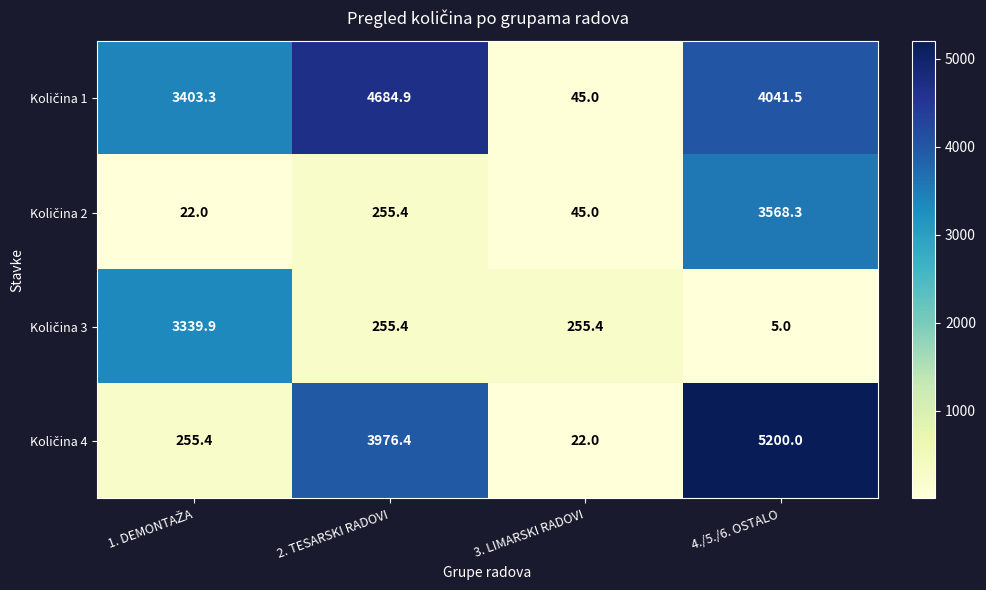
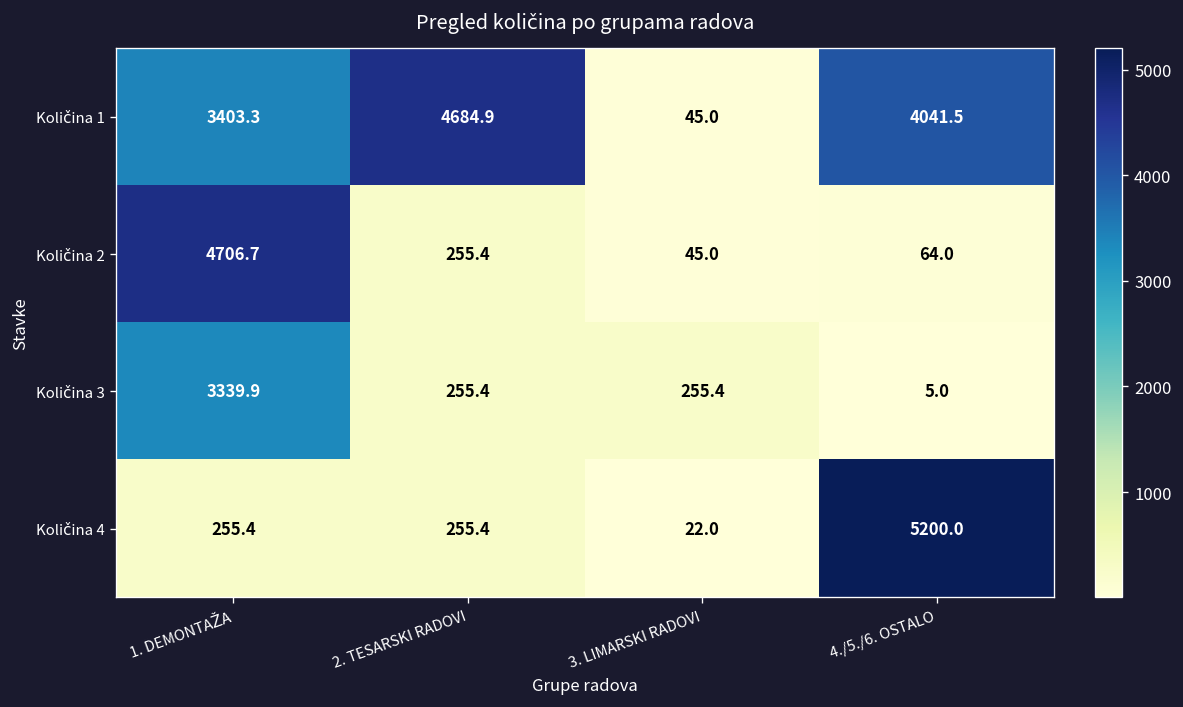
Količina 2, 1. DEMONTAŽA: 22.0 -> 4706.7
Količina 2, 4./5./6. OSTALO: 3568.3 -> 64.0
Količina 4, 2. TESARSKI RADOVI: 3976.4 -> 255.4
